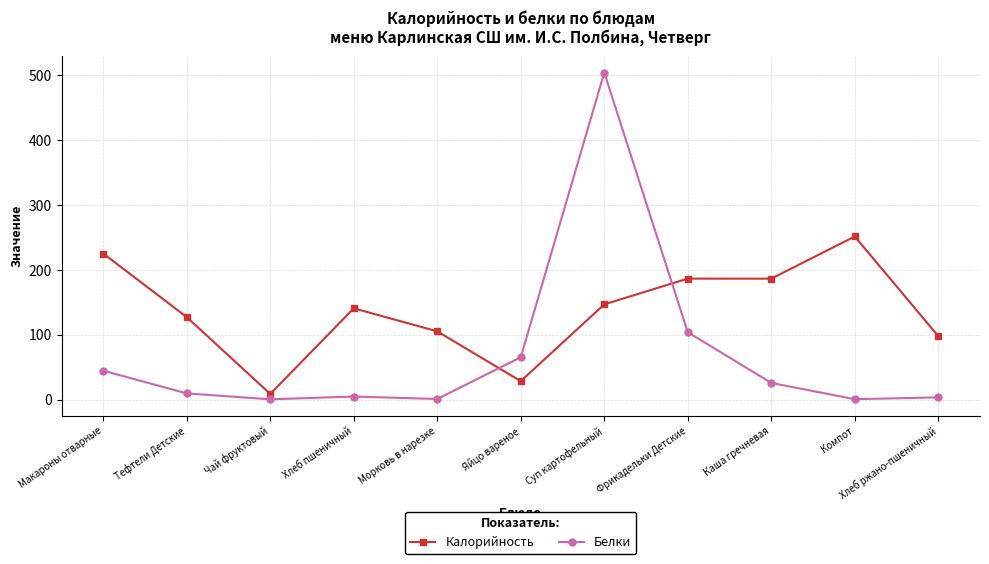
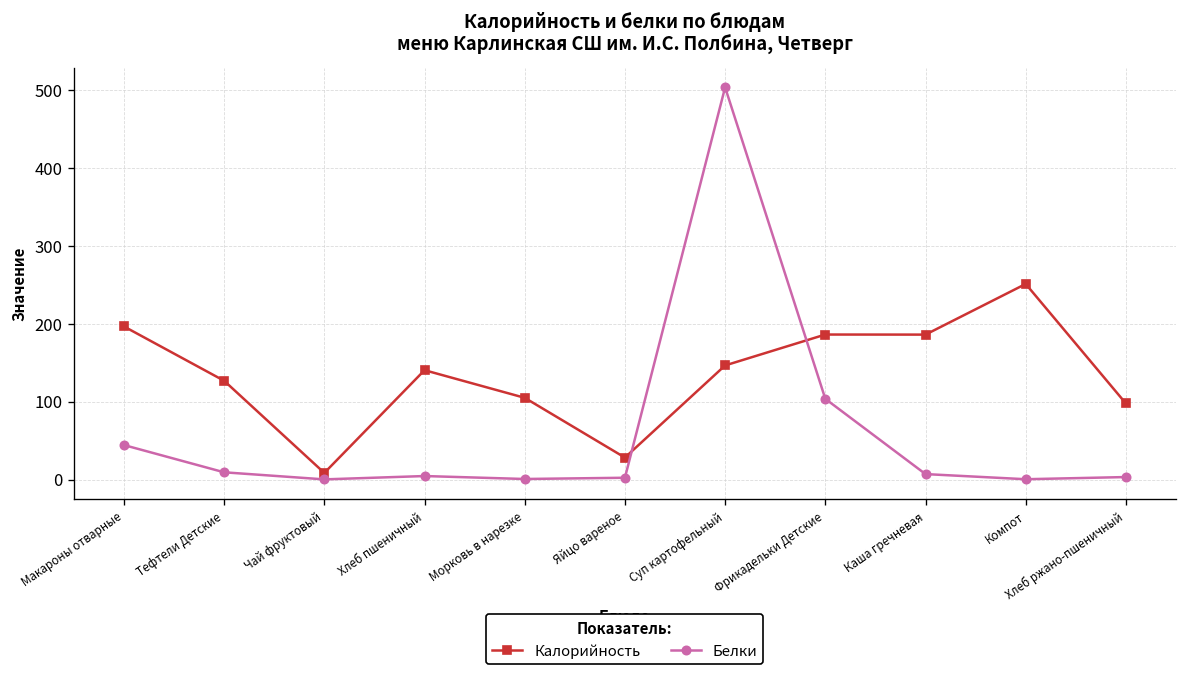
Калорийность, Макароны отварные: 230 -> 200
Белки, Яйцо вареное: 70 -> 0
Белки, Каша гречневая: 30 -> 10
